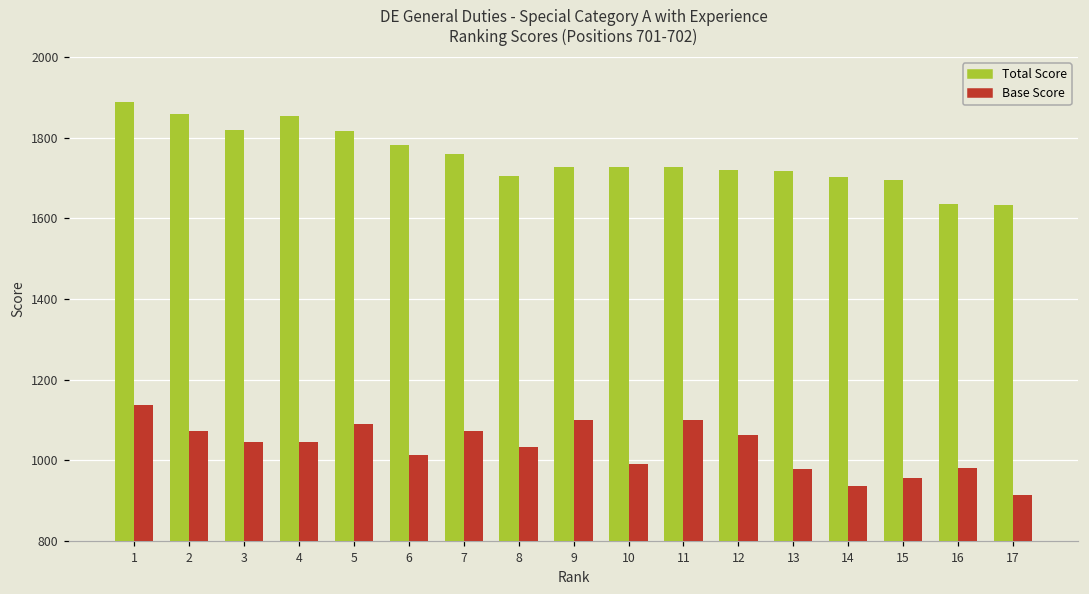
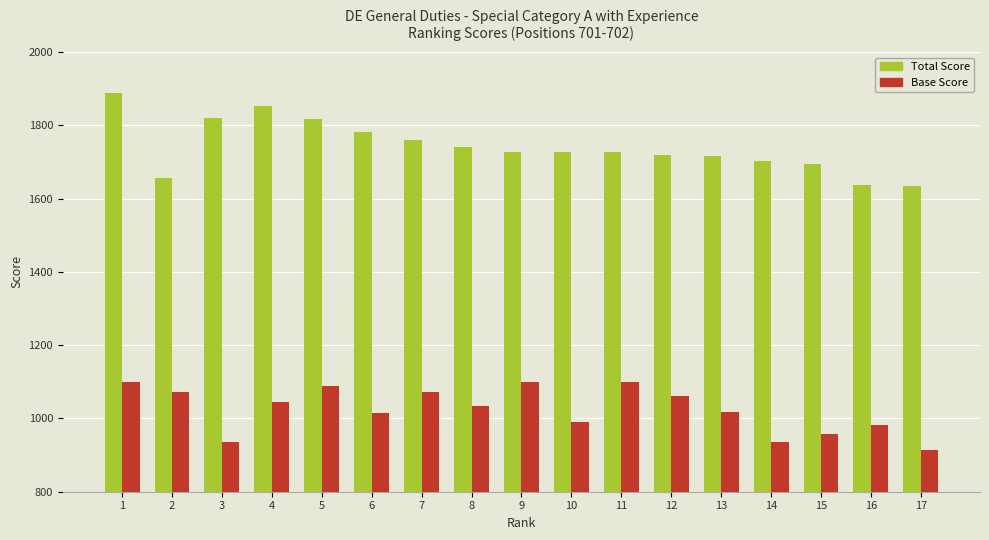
Base Score, 1: 1140 -> 1100
Total Score, 2: 1860 -> 1660
Base Score, 3: 1050 -> 940
Total Score, 8: 1710 -> 1740
Base Score, 13: 980 -> 1020
